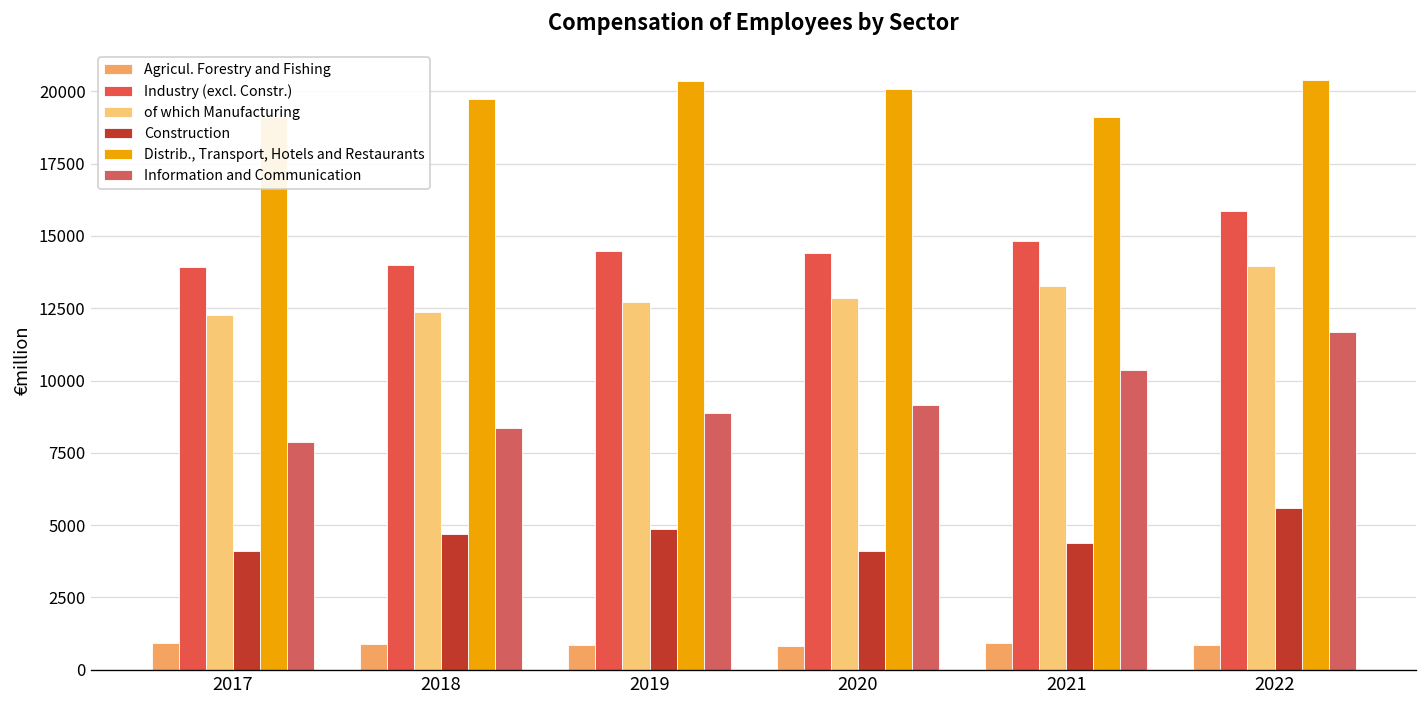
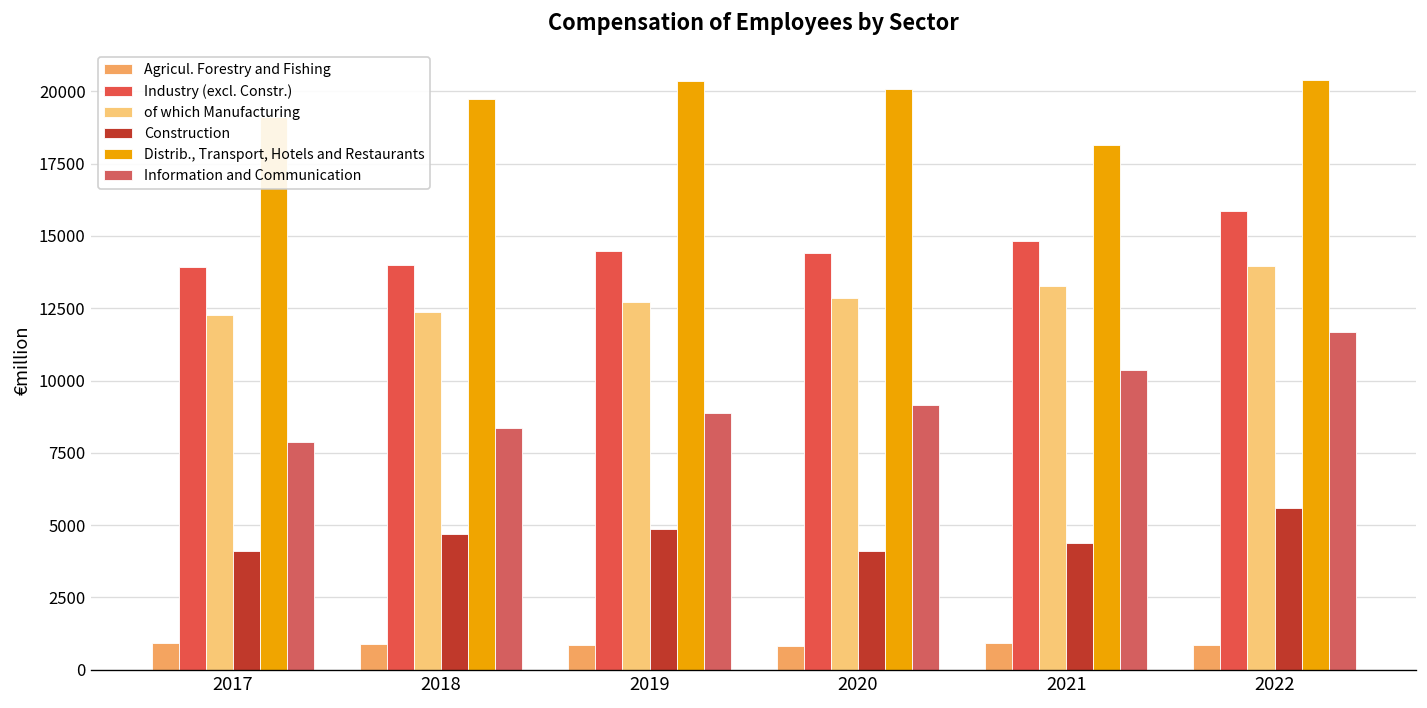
Distrib., Transport, Hotels and Restaurants, 2021: 19100 -> 18100
